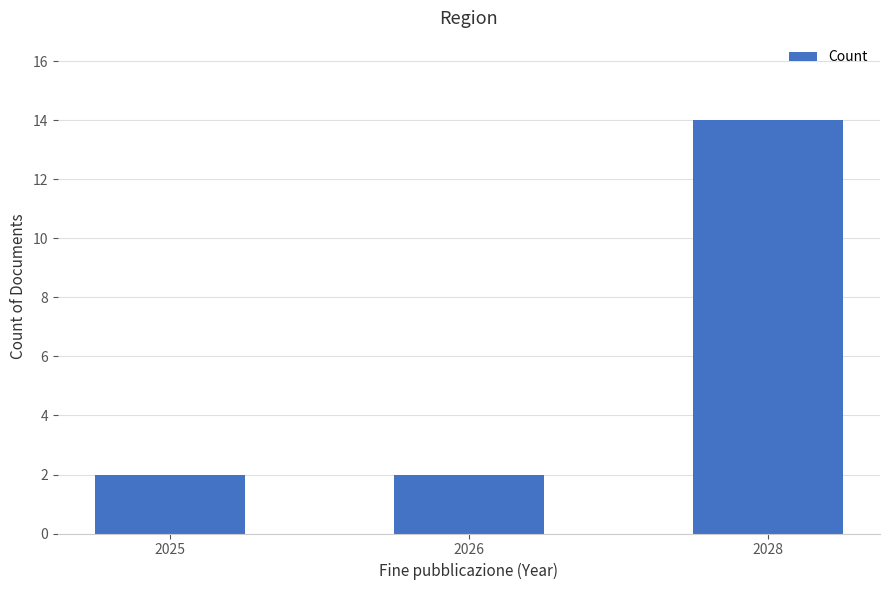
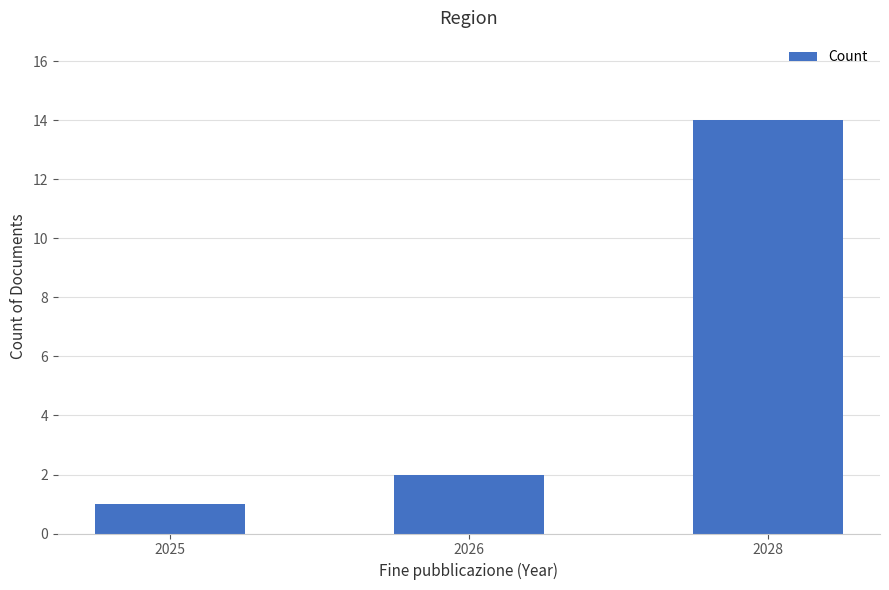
2025: 2 -> 1
